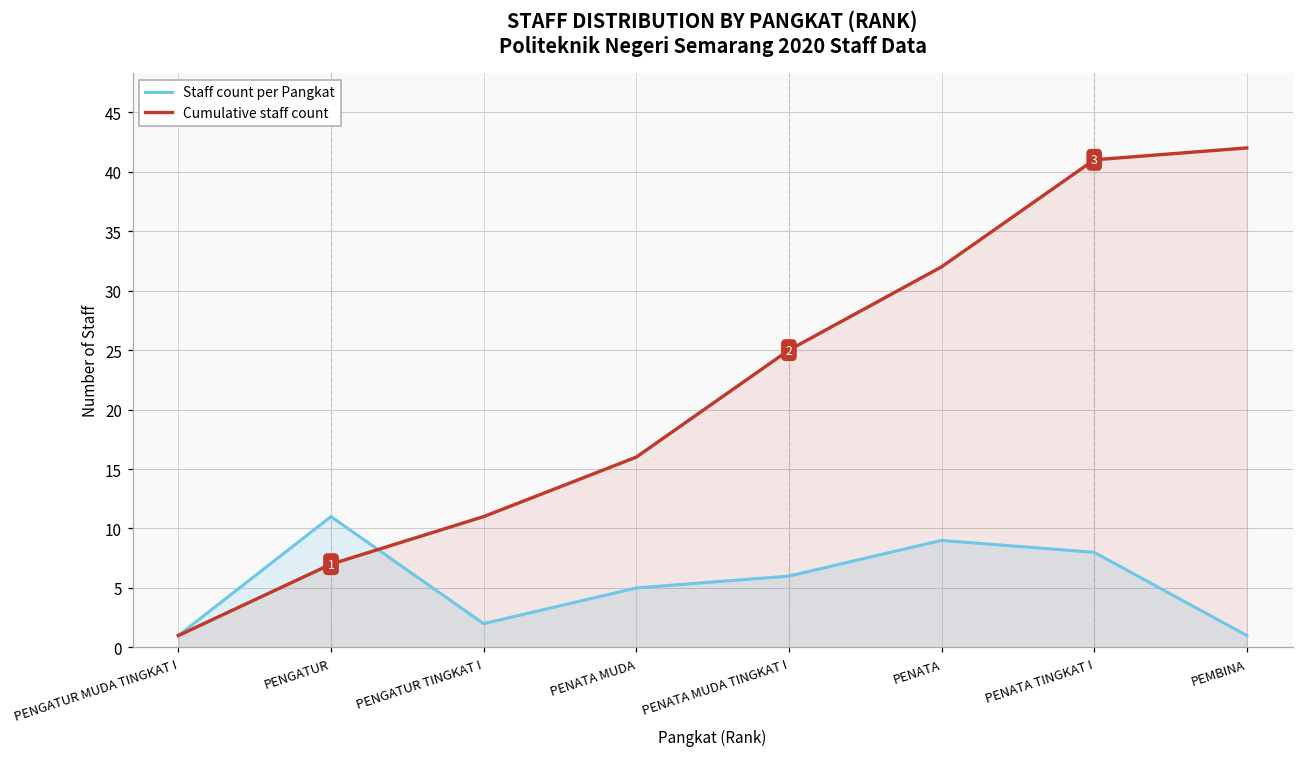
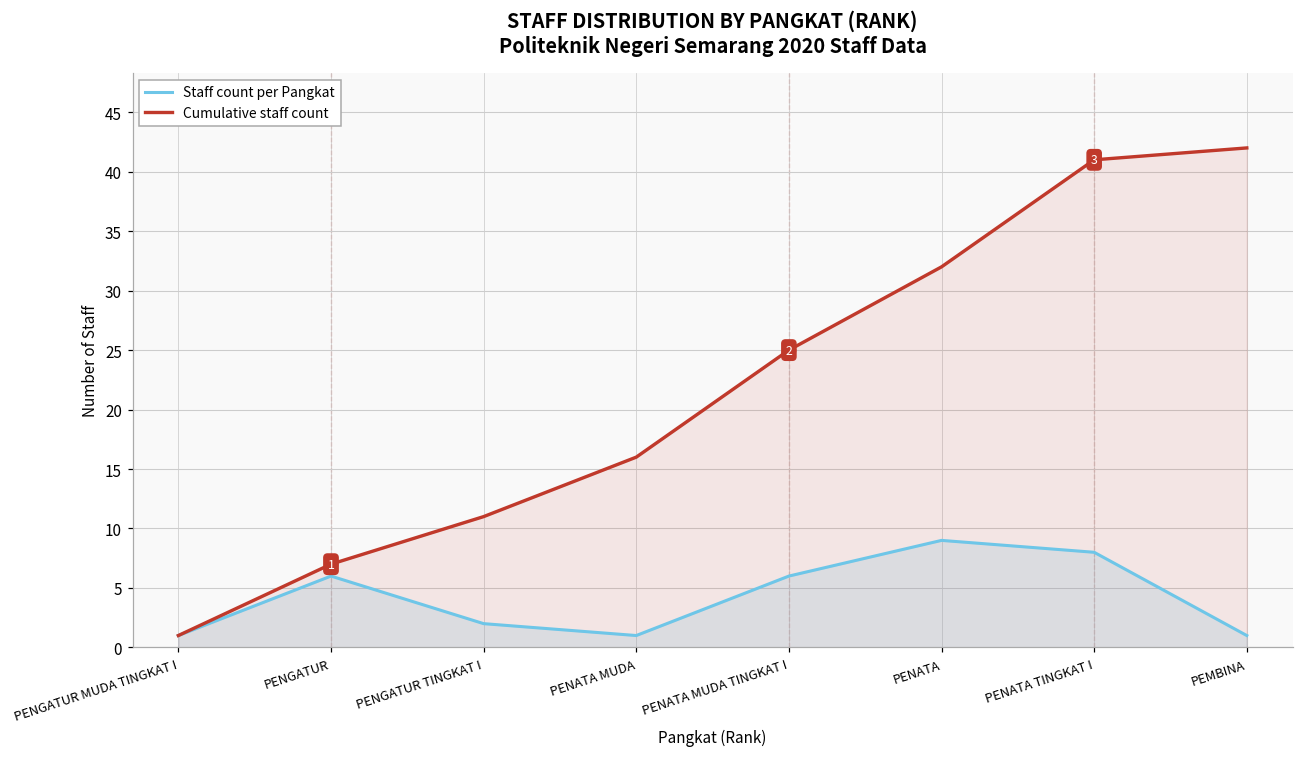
Staff count per Pangkat, PENGATUR: 11 -> 6
Staff count per Pangkat, PENATA MUDA: 5 -> 1
